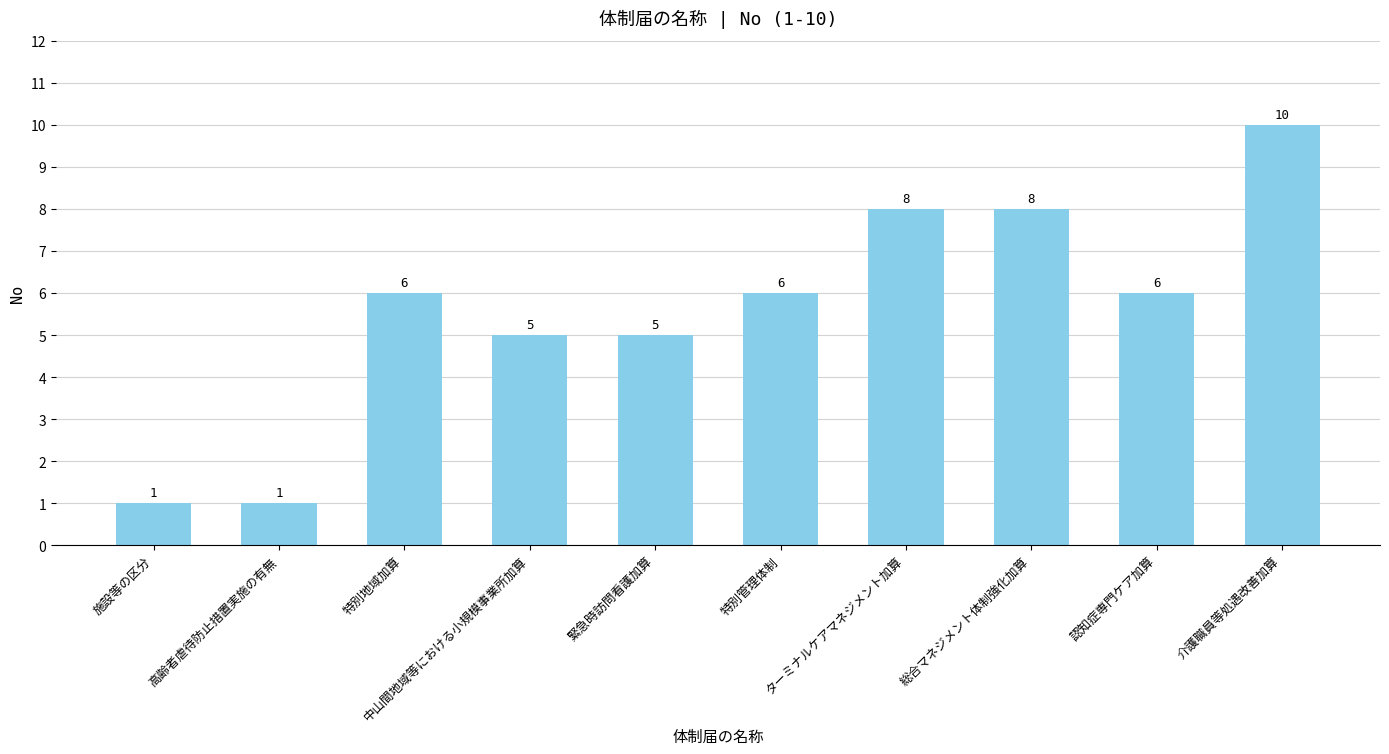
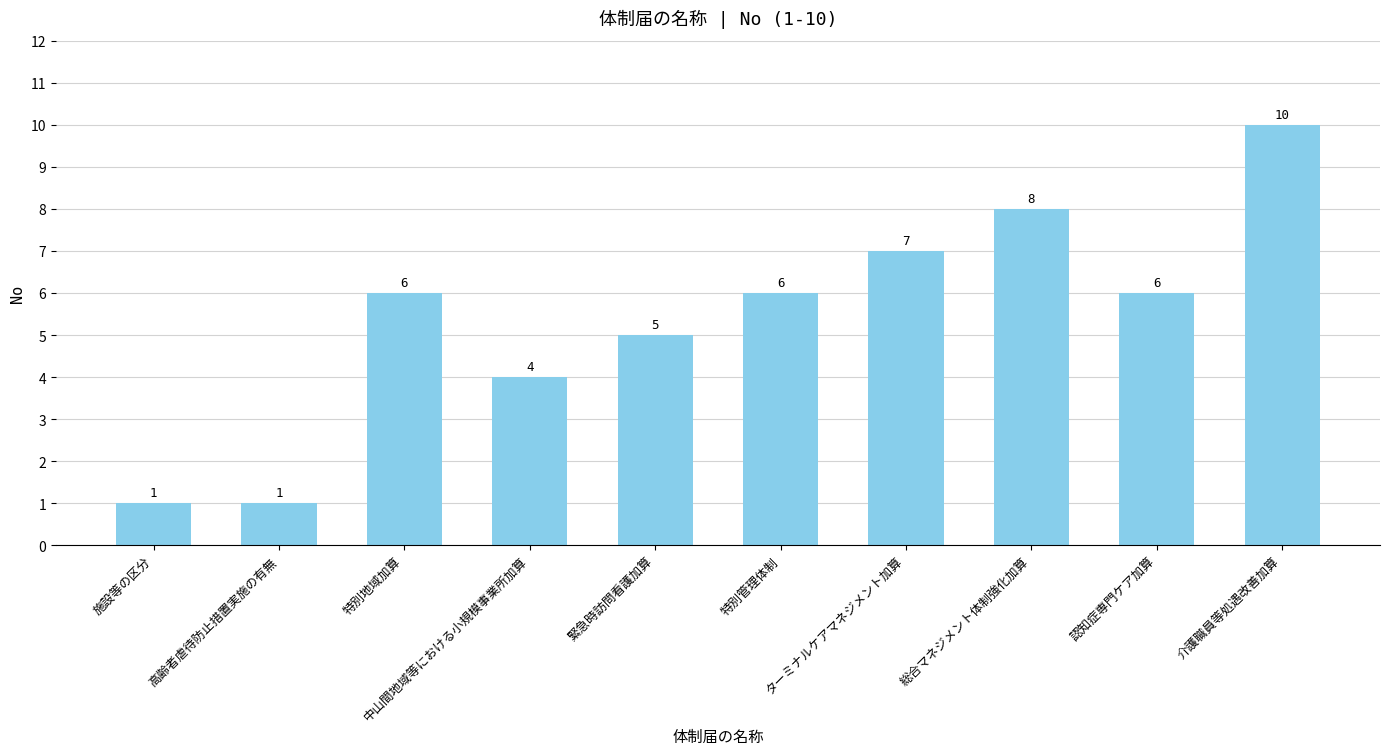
中山間地域等における小規模事業所加算: 5 -> 4
ターミナルケアマネジメント加算: 8 -> 7
